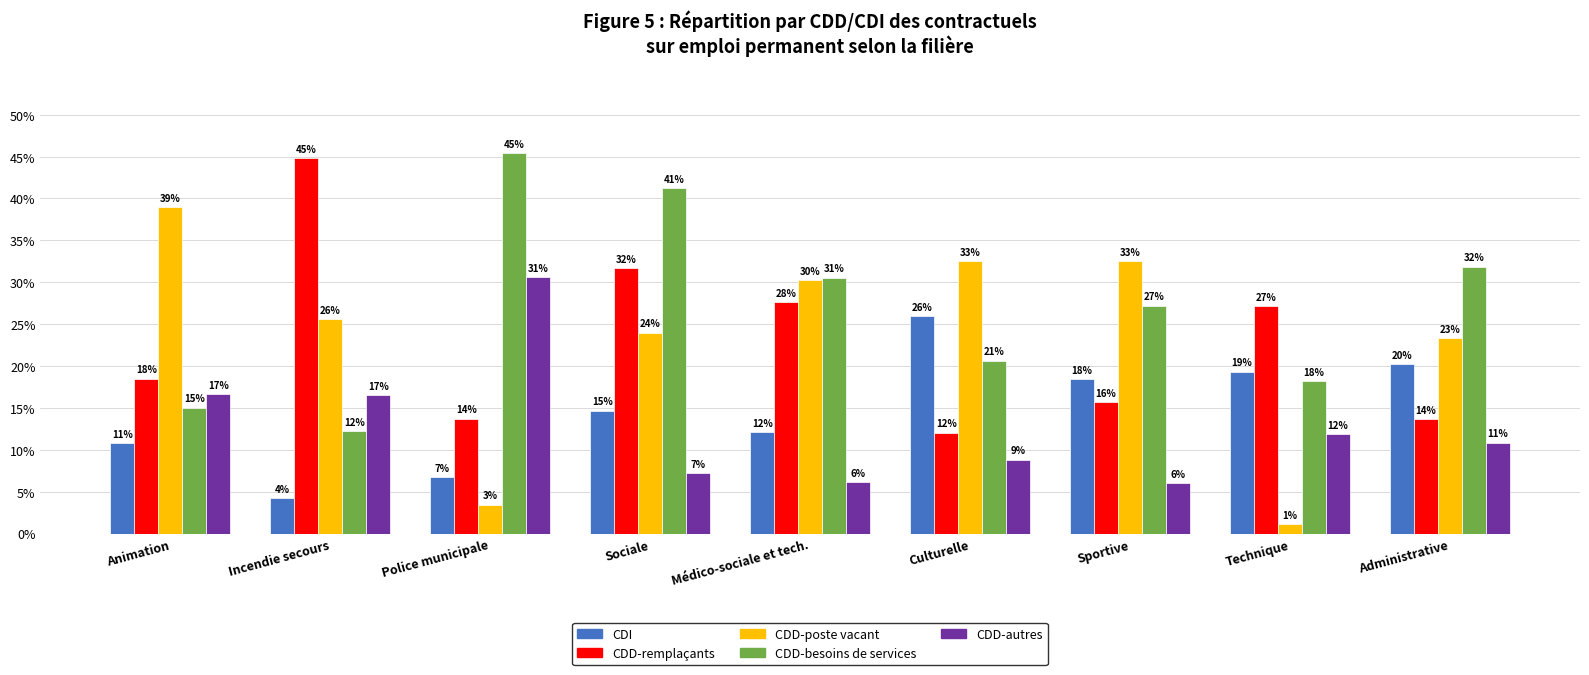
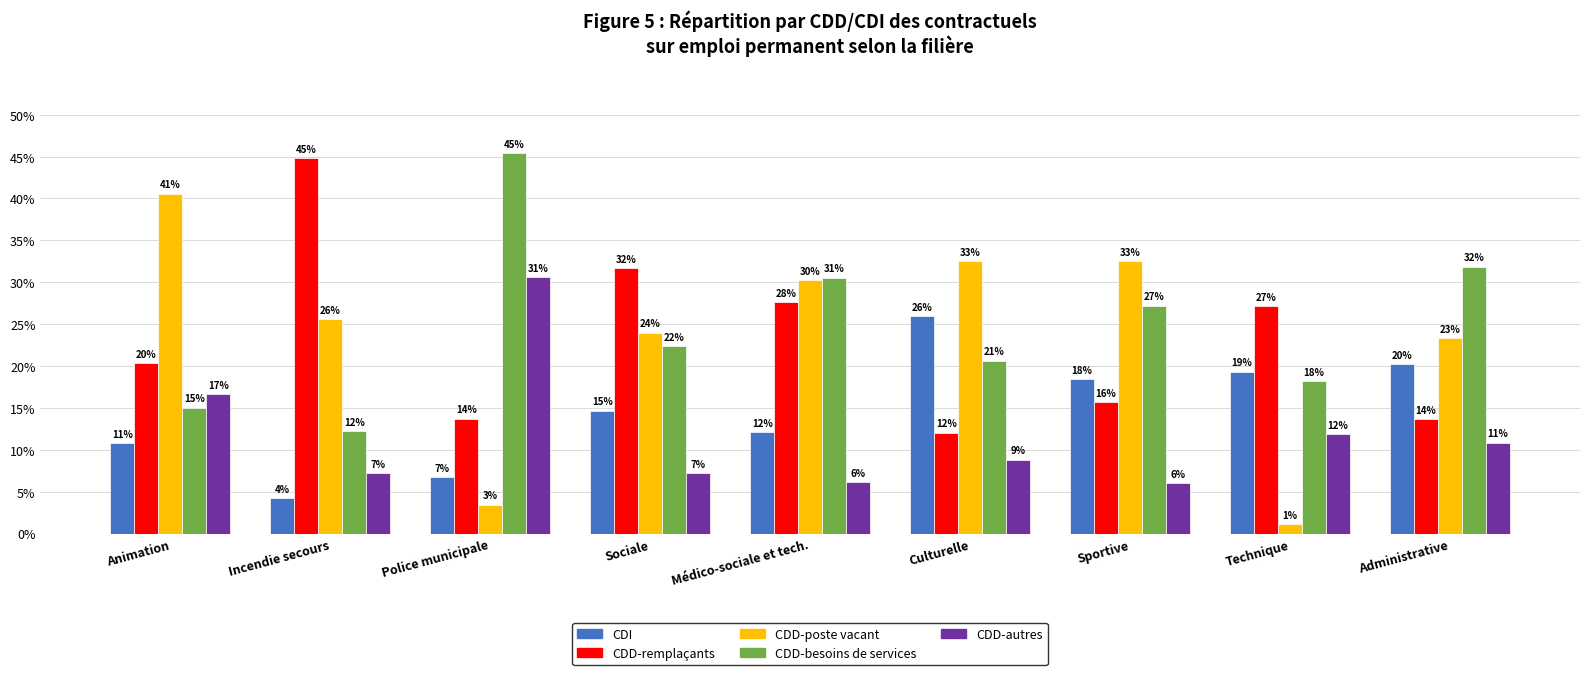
CDD-remplaçants, Animation: 18% -> 20%
CDD-poste vacant, Animation: 39% -> 41%
CDD-autres, Incendie secours: 17% -> 7%
CDD-besoins de services, Sociale: 41% -> 22%
